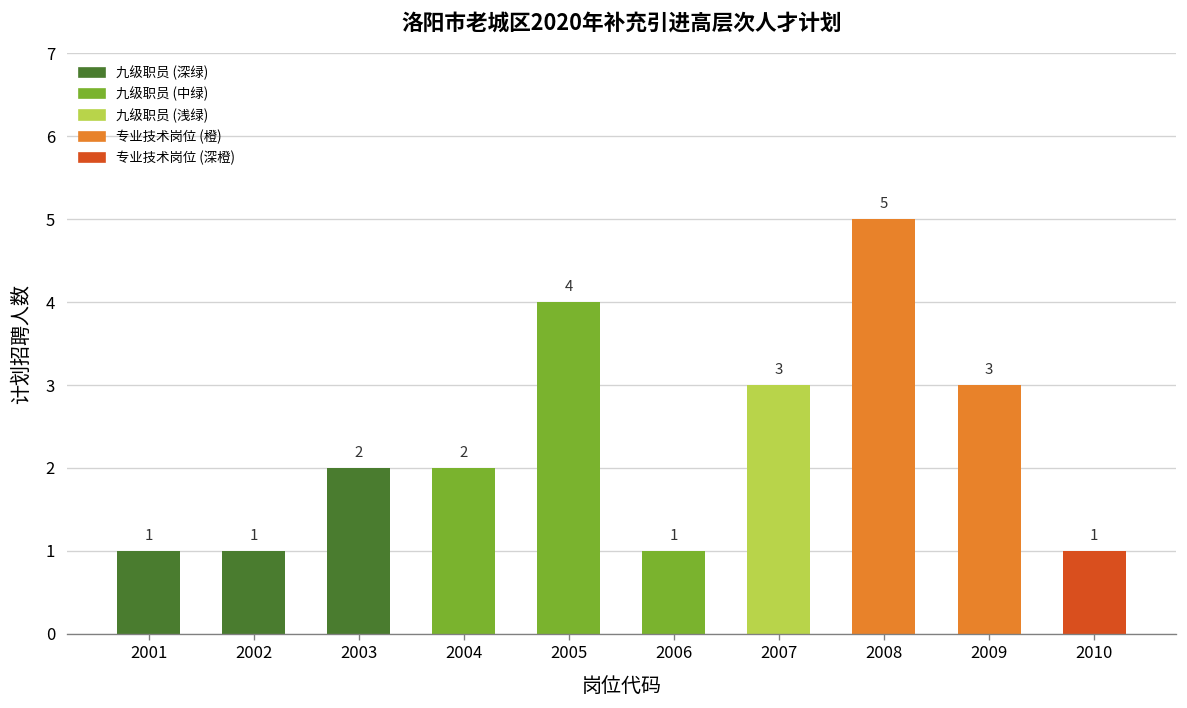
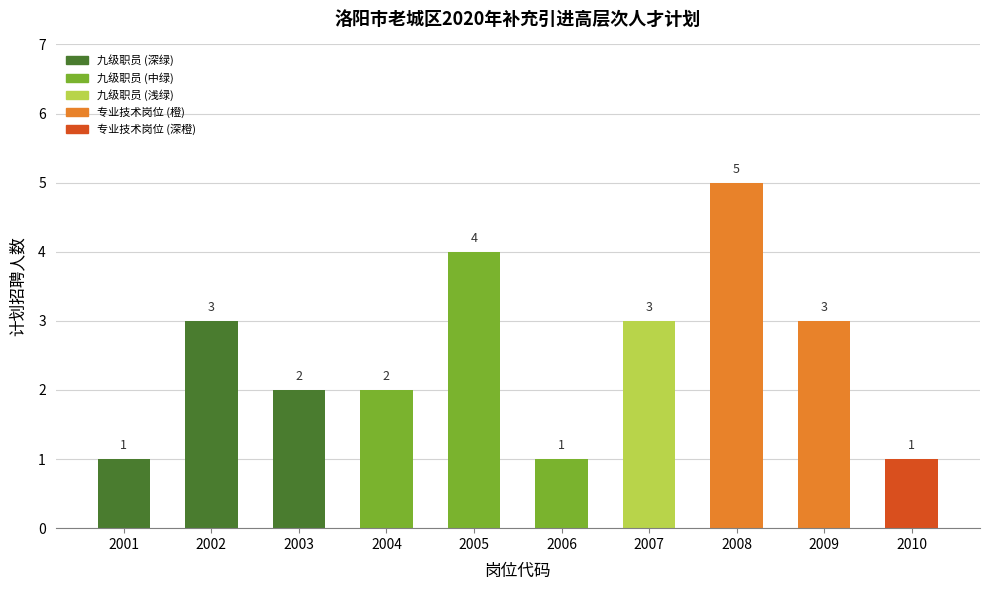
2002: 1 -> 3
